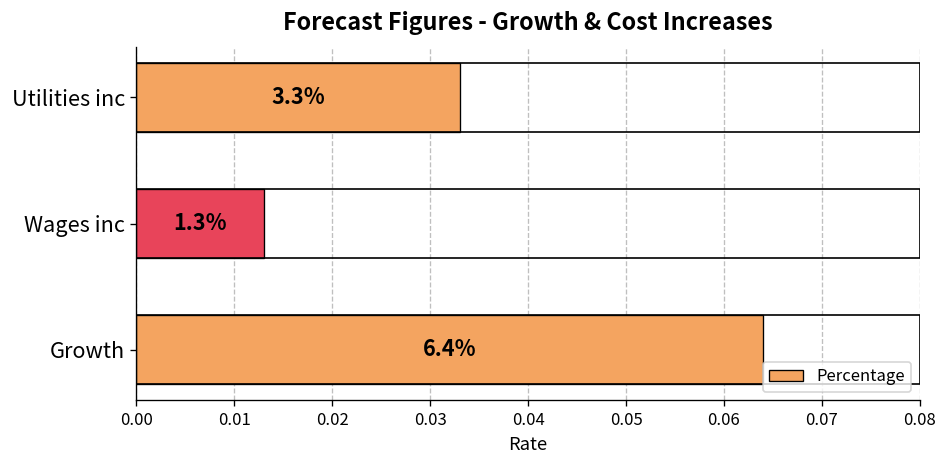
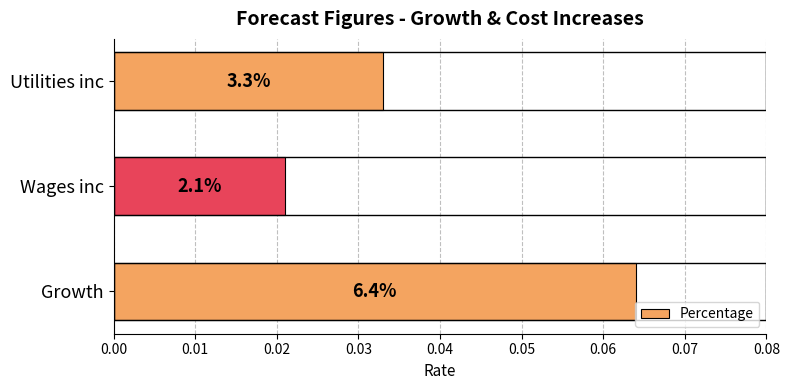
Wages inc: 1.3% -> 2.1%
